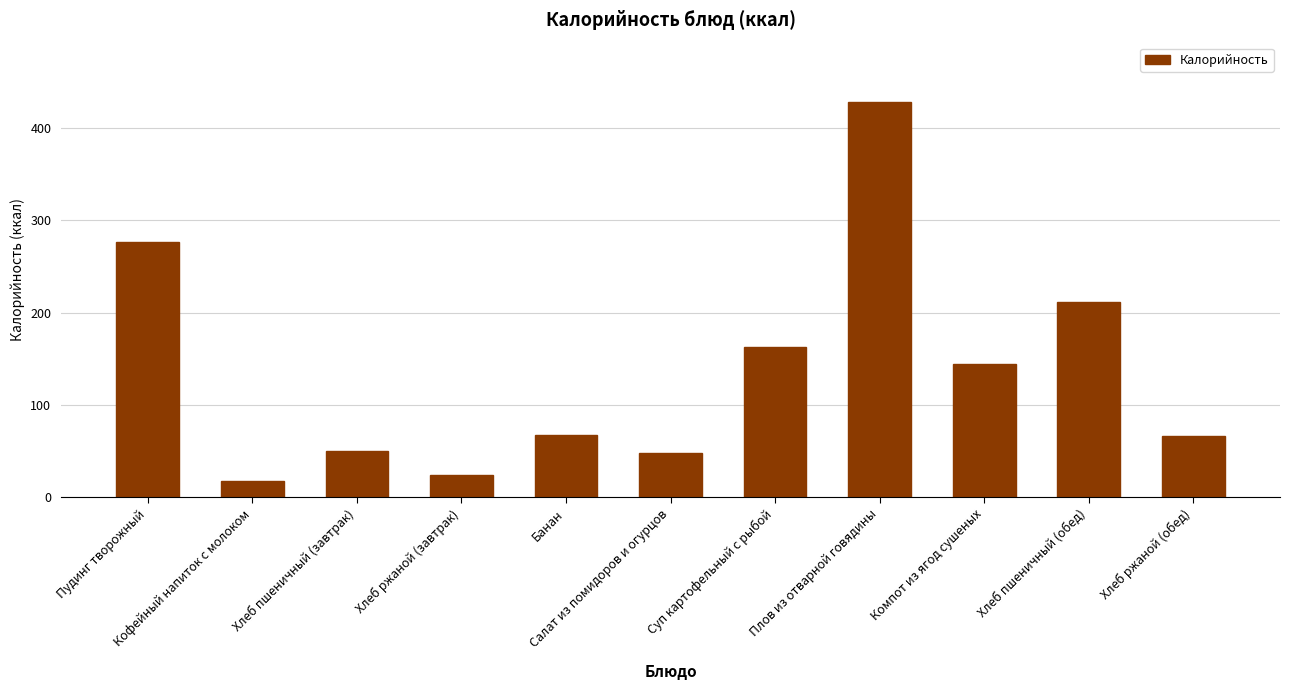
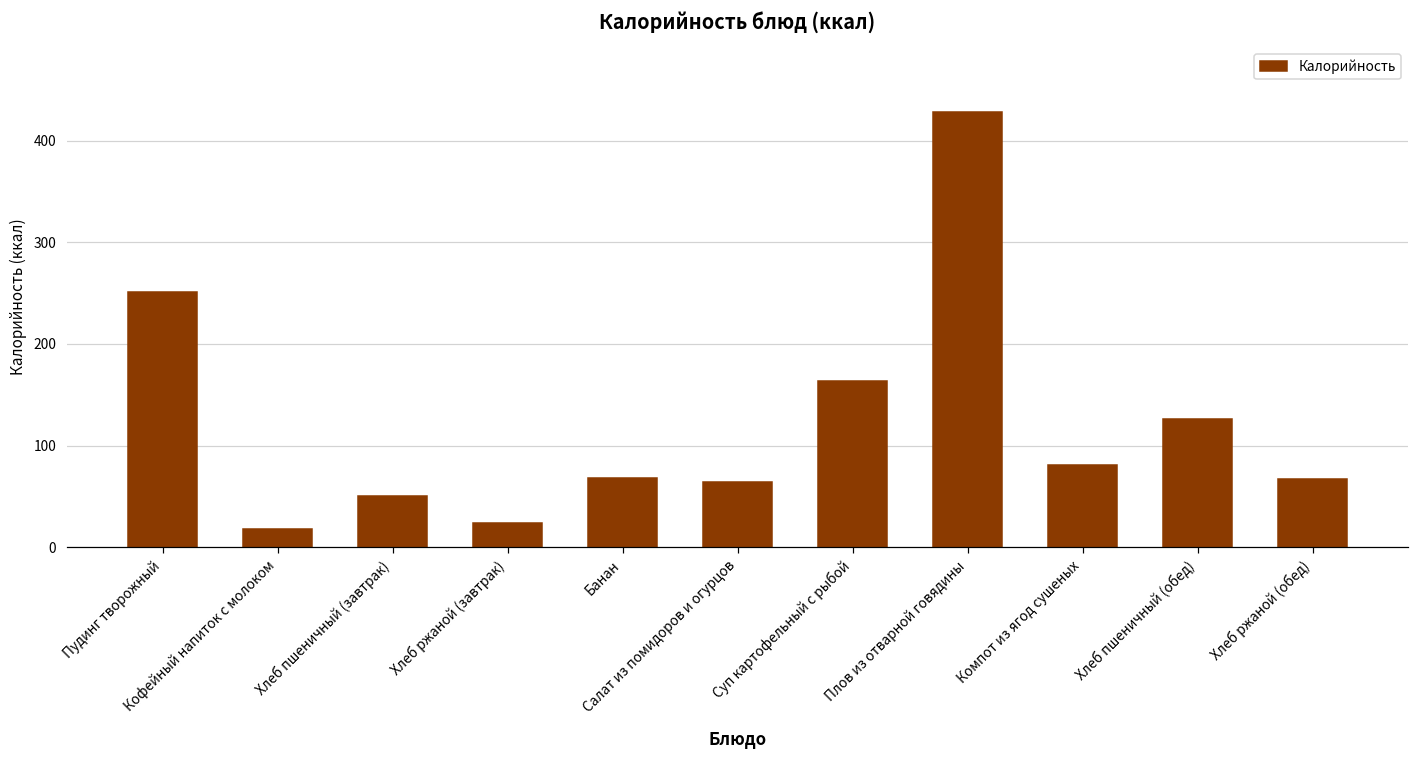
Пудинг творожный: 280 -> 250
Салат из помидоров и огурцов: 50 -> 60
Компот из ягод сушеных: 140 -> 80
Хлеб пшеничный (обед): 210 -> 130
